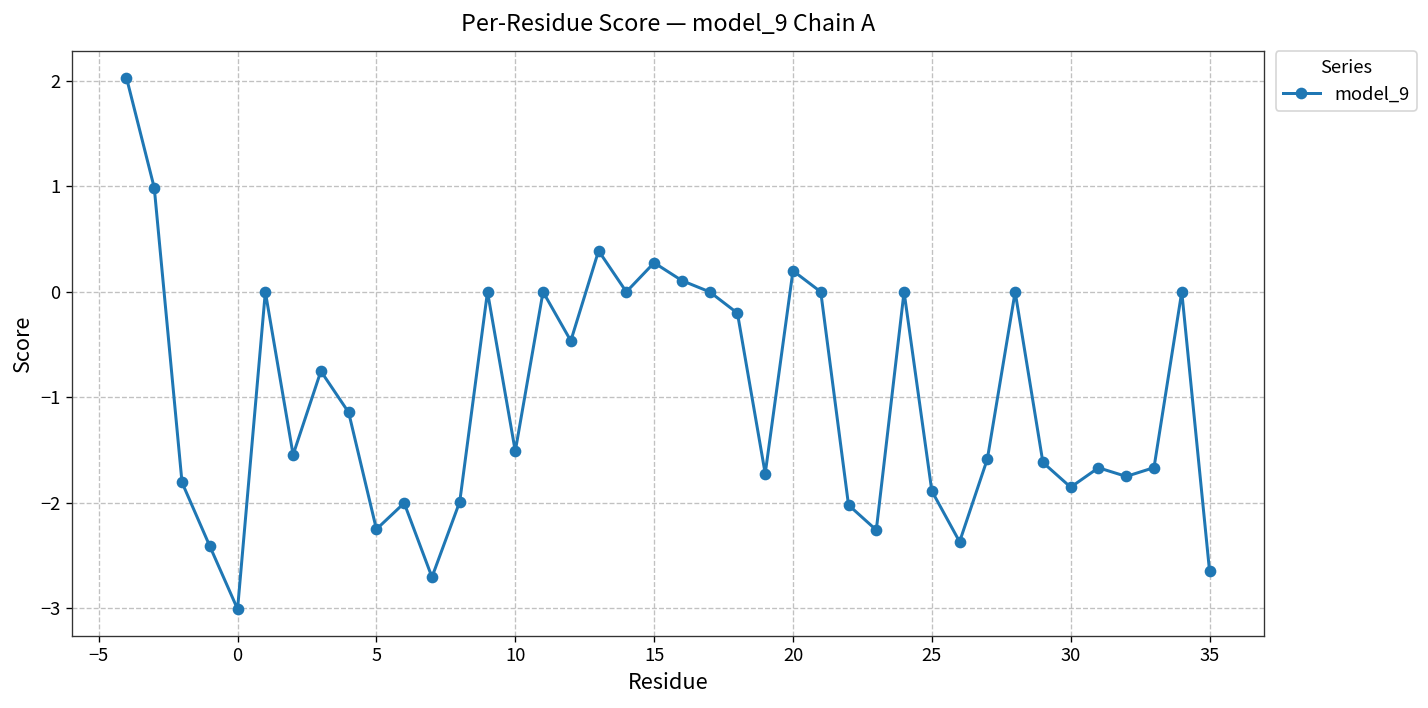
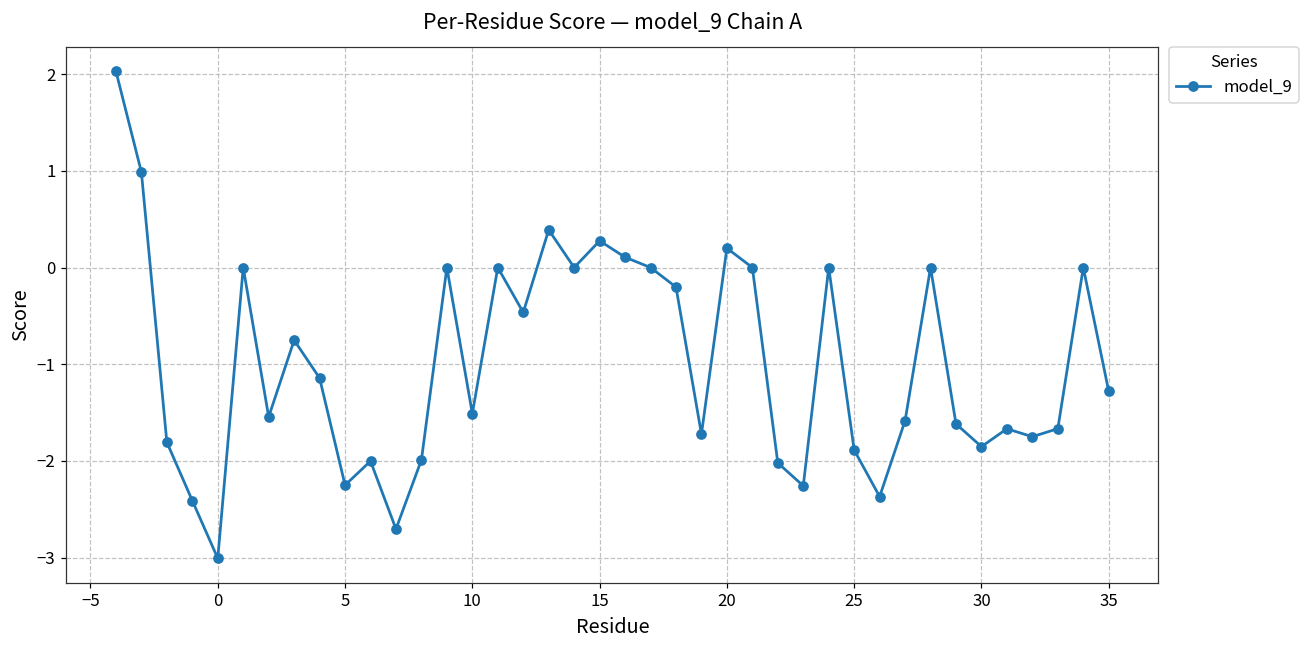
35: -2.6 -> -1.3
